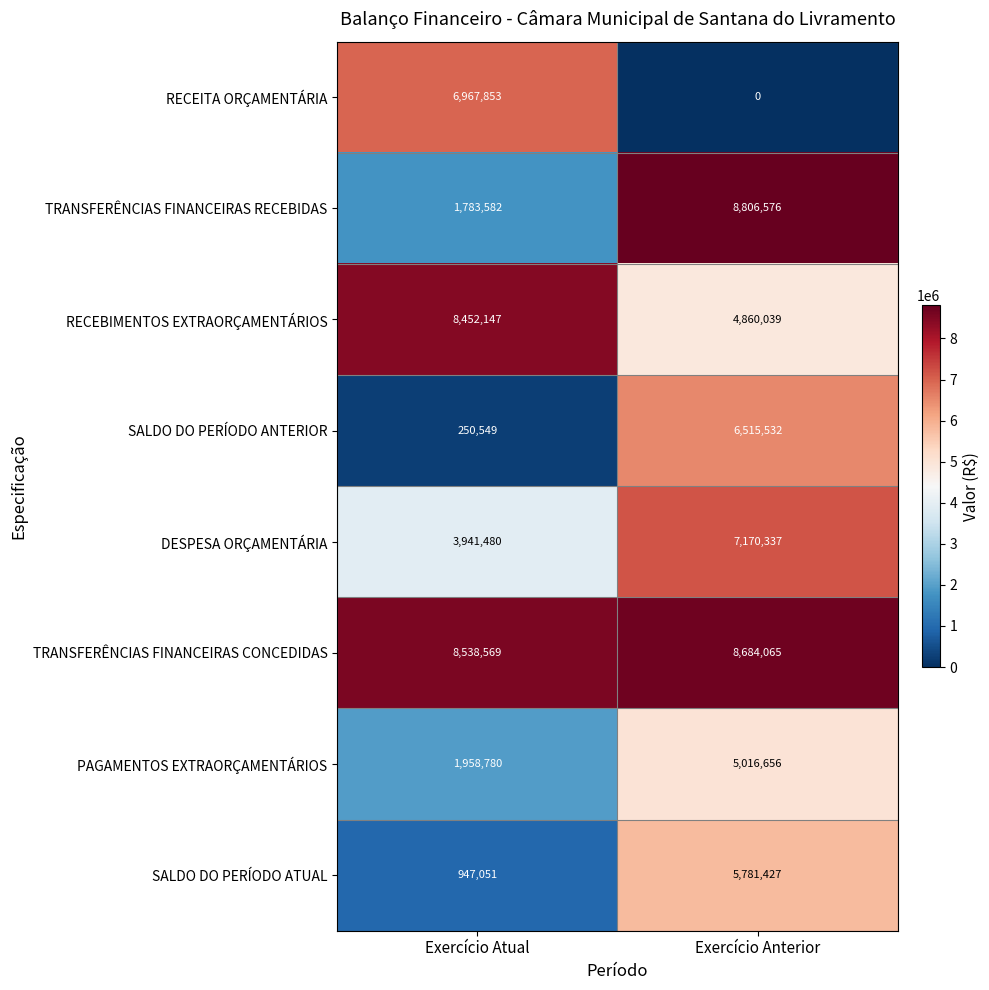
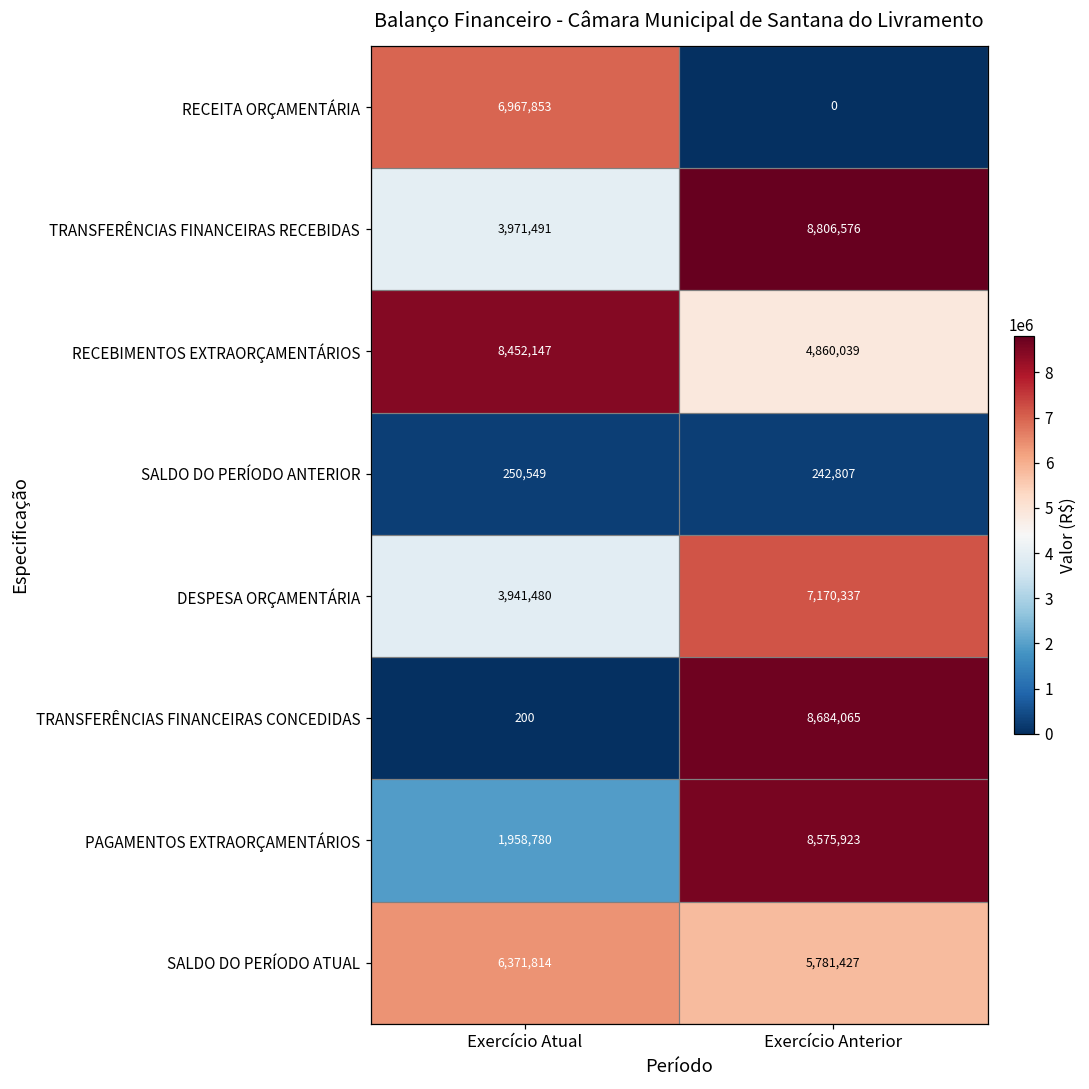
TRANSFERÊNCIAS FINANCEIRAS RECEBIDAS, Exercício Atual: 1,783,582 -> 3,971,491
SALDO DO PERÍODO ANTERIOR, Exercício Anterior: 6,515,532 -> 242,807
TRANSFERÊNCIAS FINANCEIRAS CONCEDIDAS, Exercício Atual: 8,538,569 -> 200
PAGAMENTOS EXTRAORÇAMENTÁRIOS, Exercício Anterior: 5,016,656 -> 8,575,923
SALDO DO PERÍODO ATUAL, Exercício Atual: 947,051 -> 6,371,814
